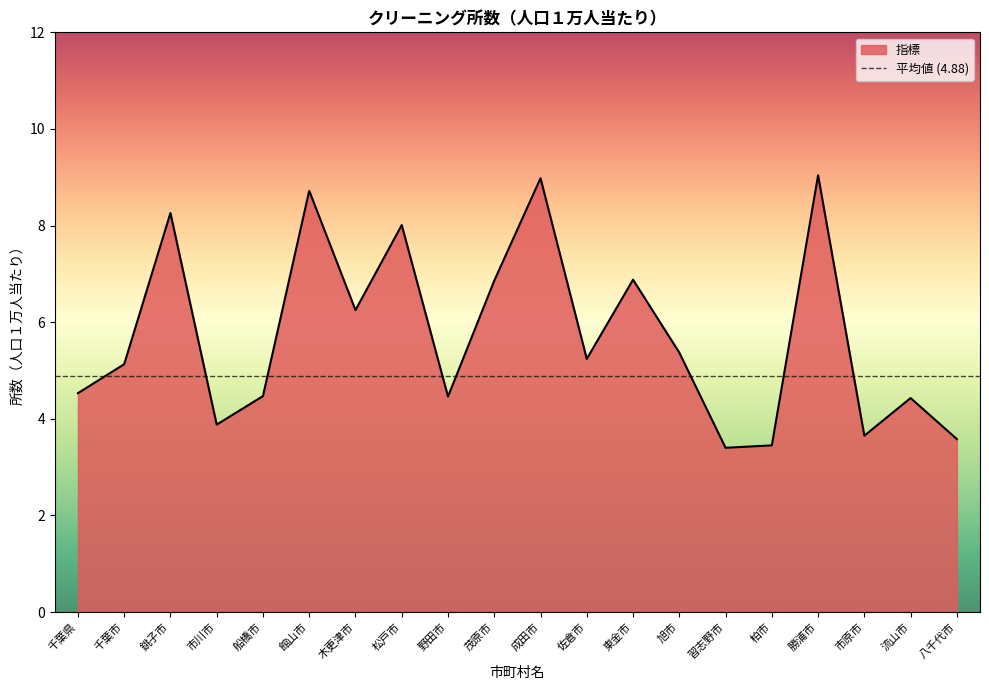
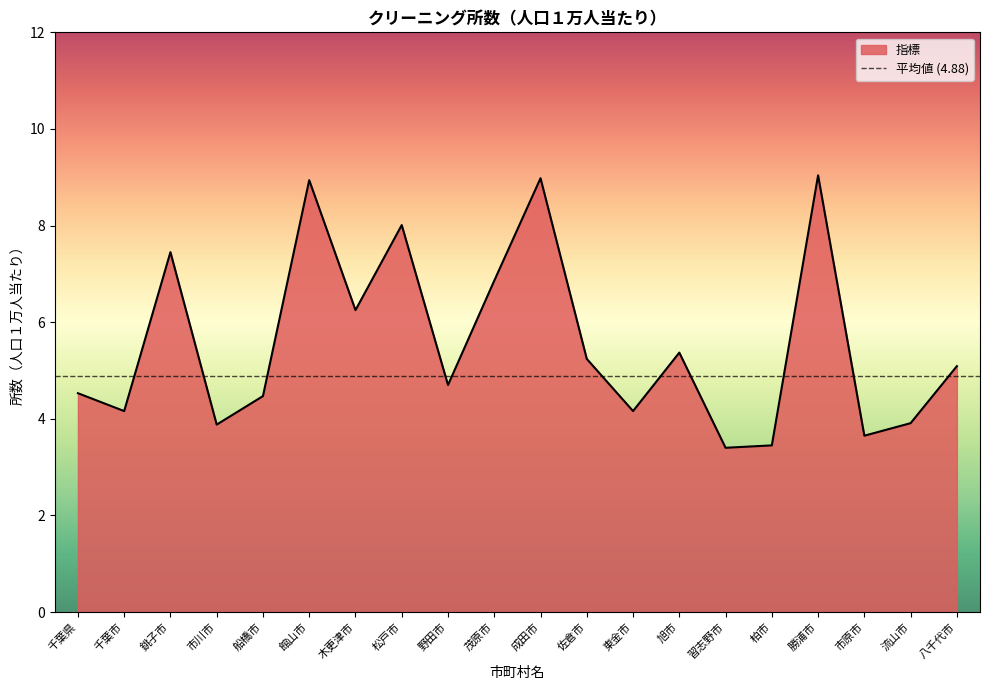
千葉市: 5.1 -> 4.2
銚子市: 8.3 -> 7.5
館山市: 8.7 -> 8.9
野田市: 4.5 -> 4.7
東金市: 6.9 -> 4.2
流山市: 4.4 -> 3.9
八千代市: 3.6 -> 5.1
